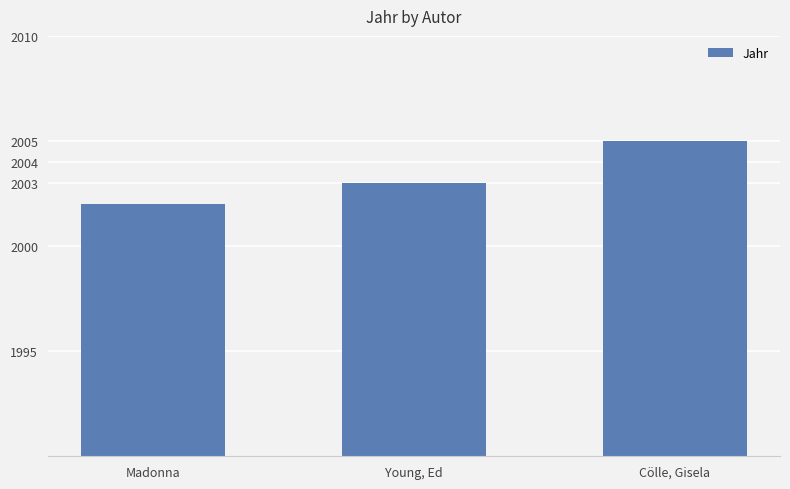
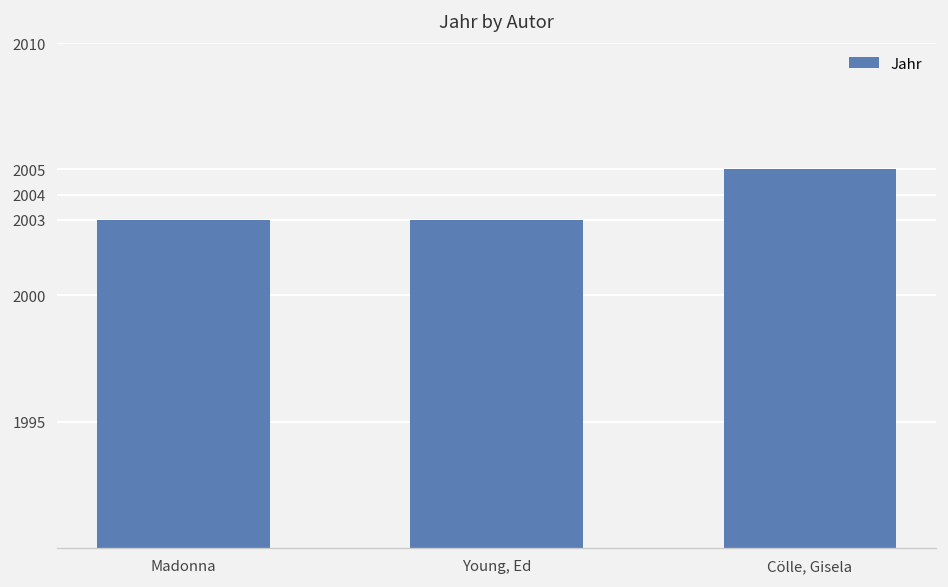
Madonna: 2002 -> 2003
